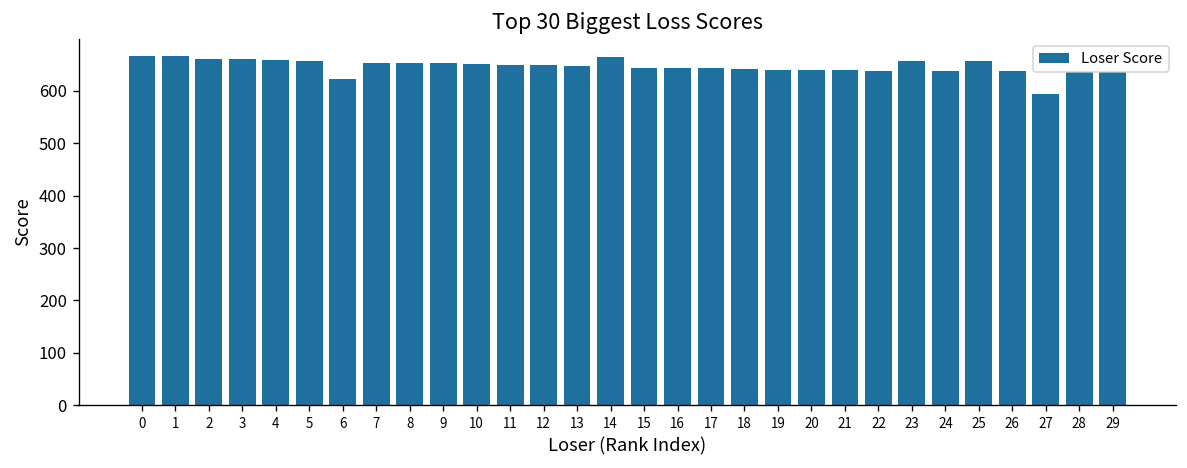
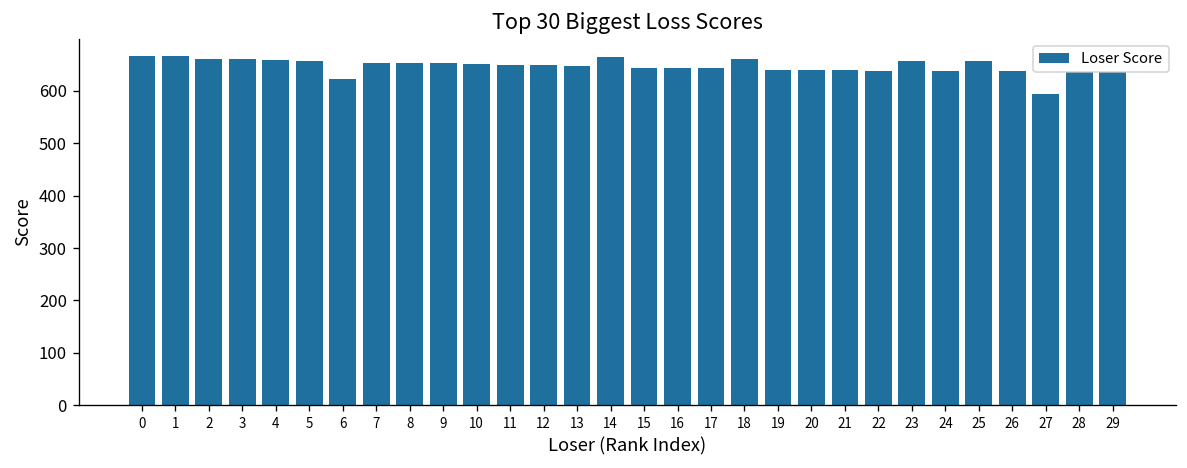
18: 640 -> 660
